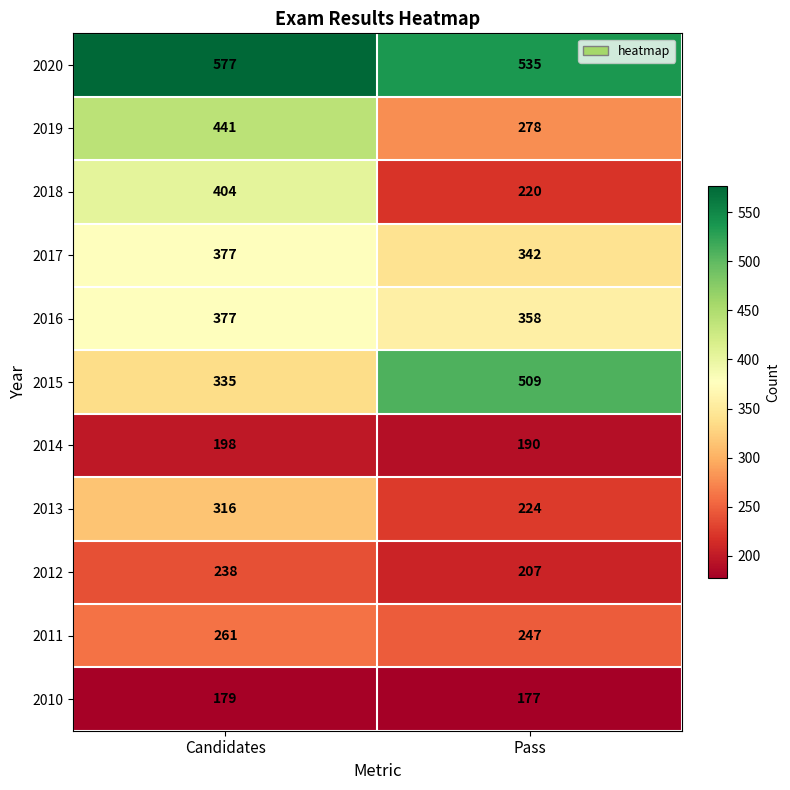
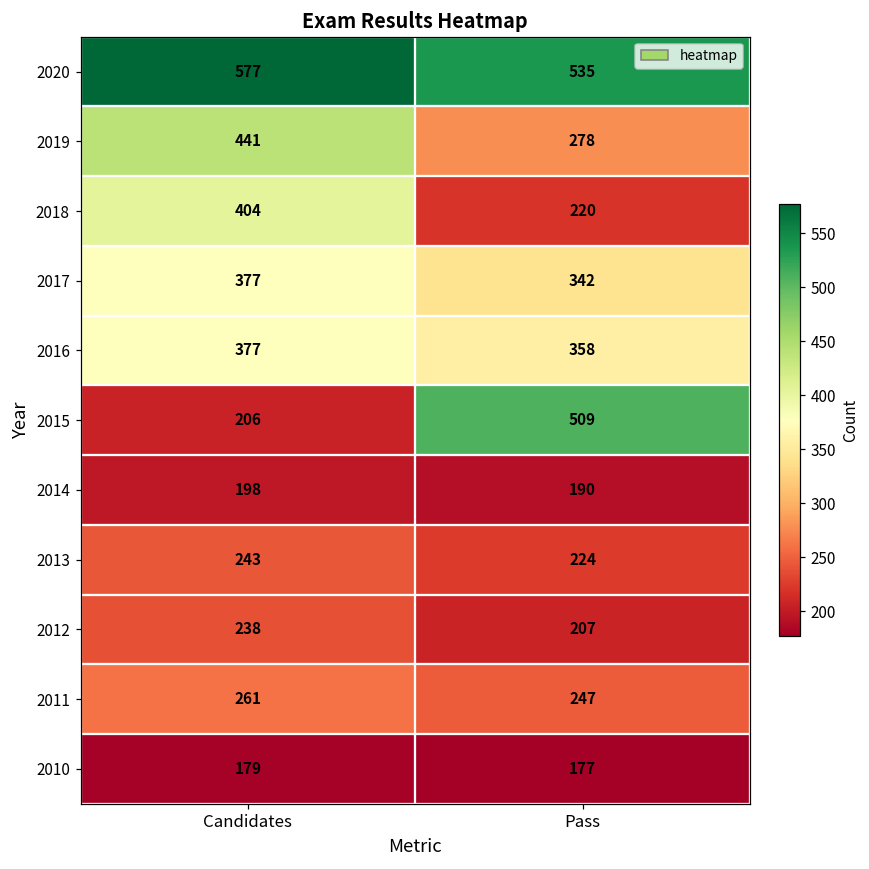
2015, Candidates: 335 -> 206
2013, Candidates: 316 -> 243
